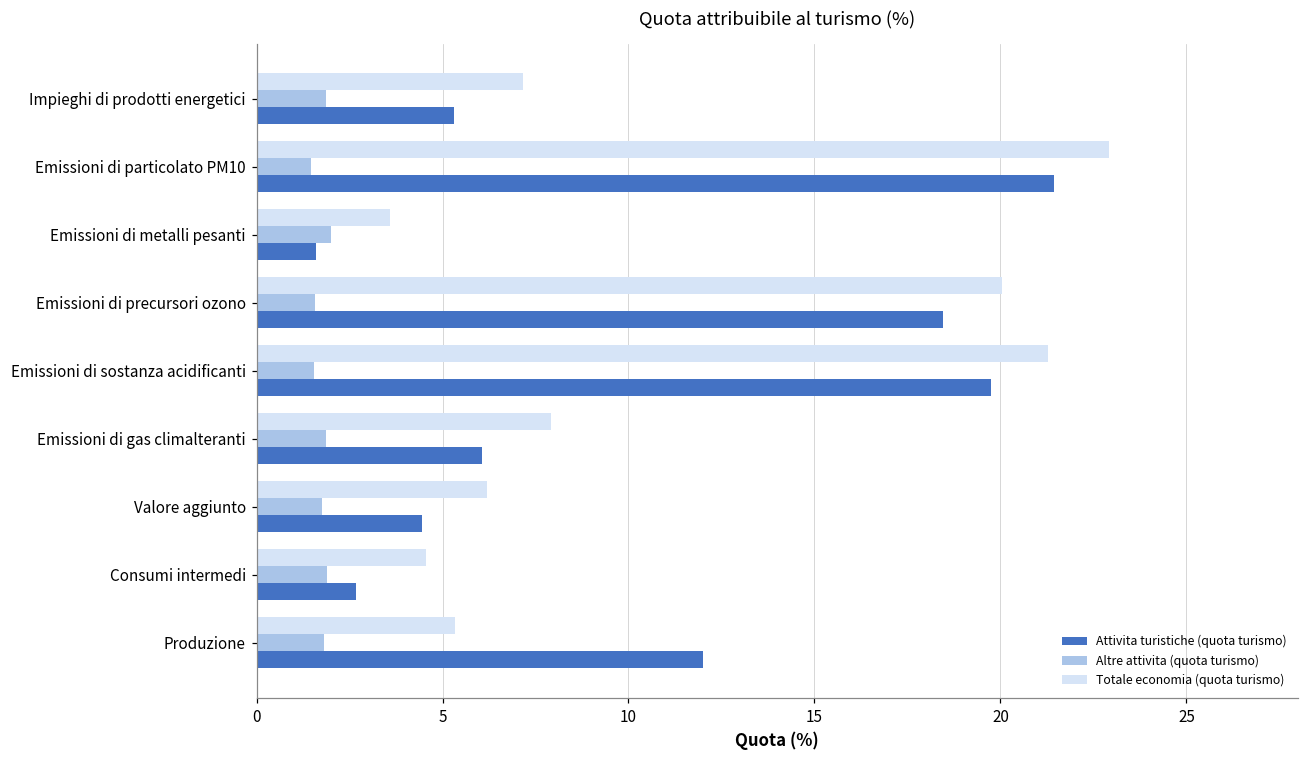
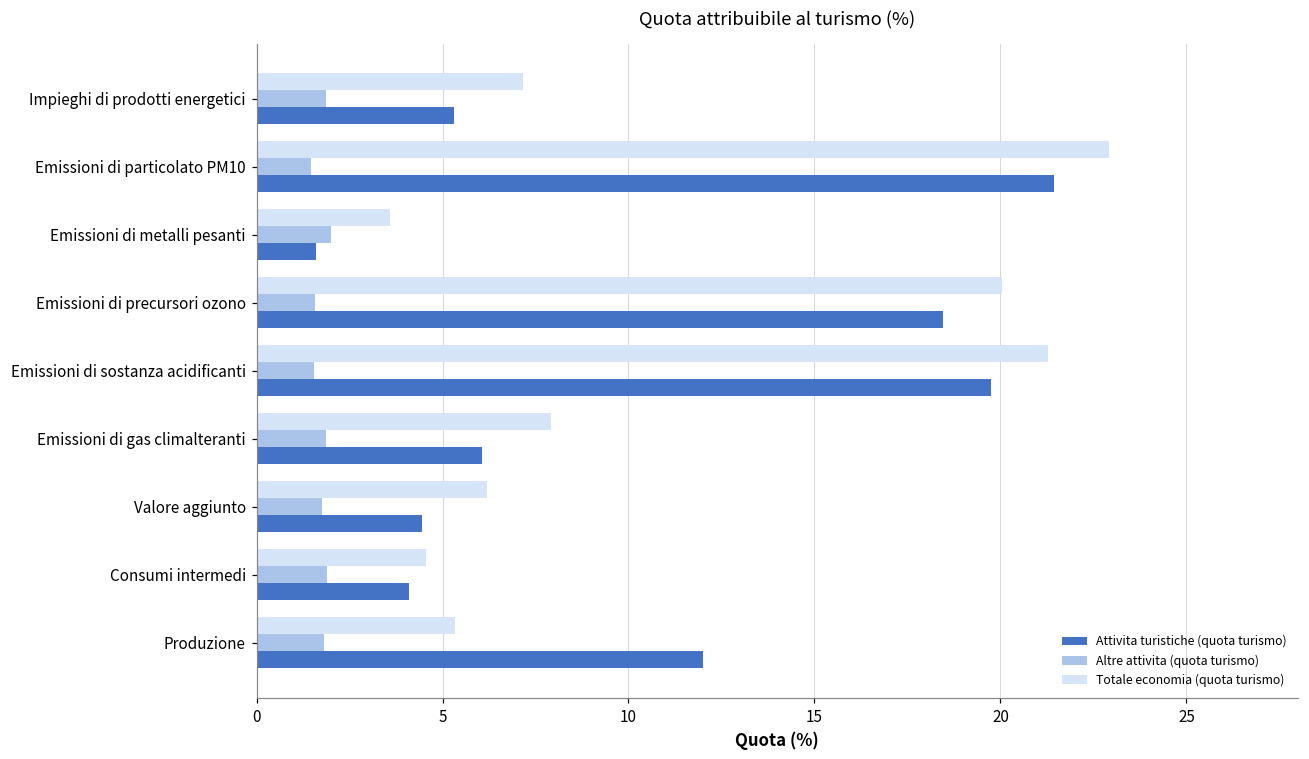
Attivita turistiche (quota turismo), Consumi intermedi: 2.7 -> 4.1
